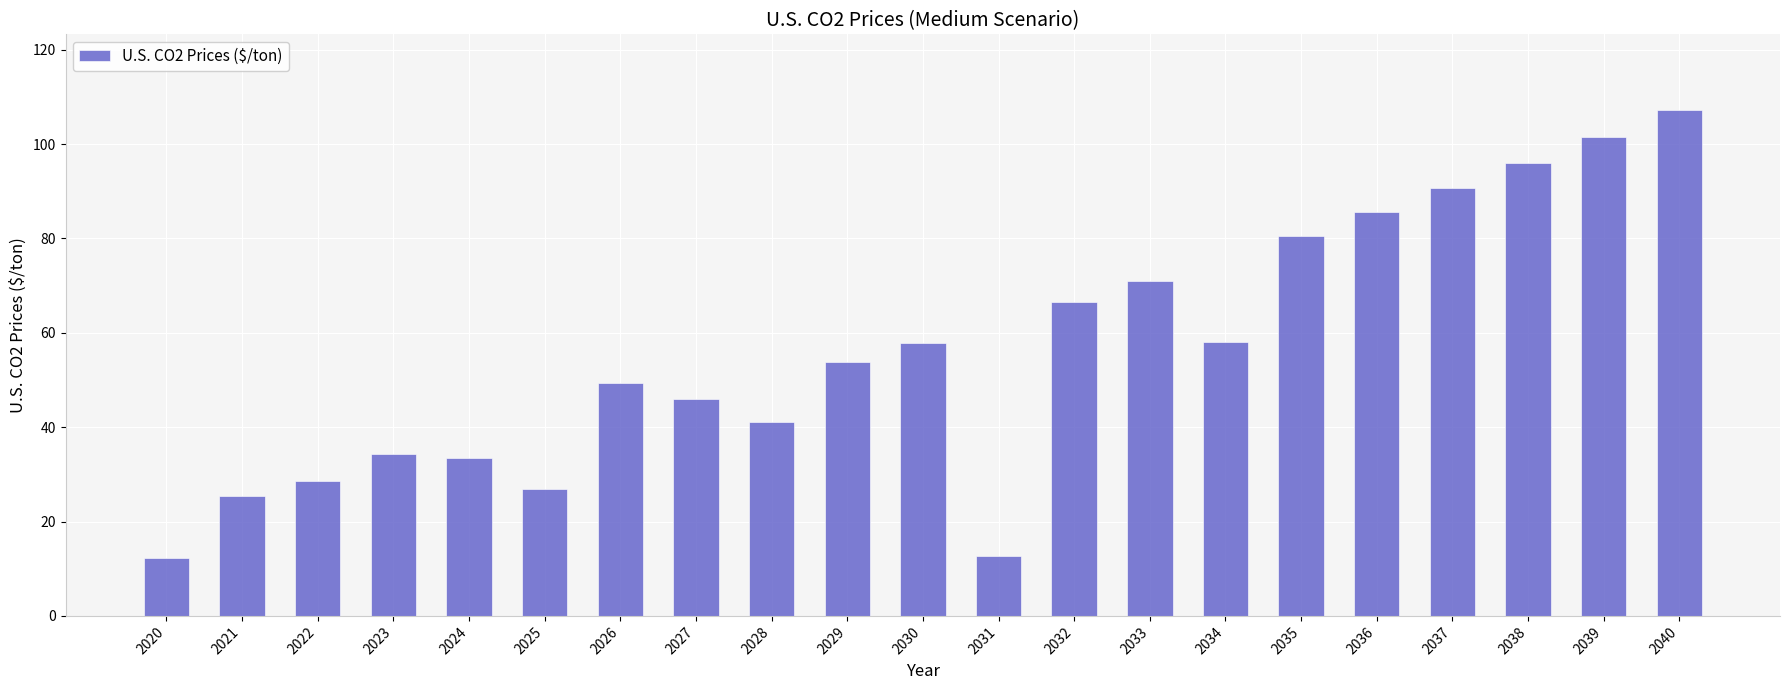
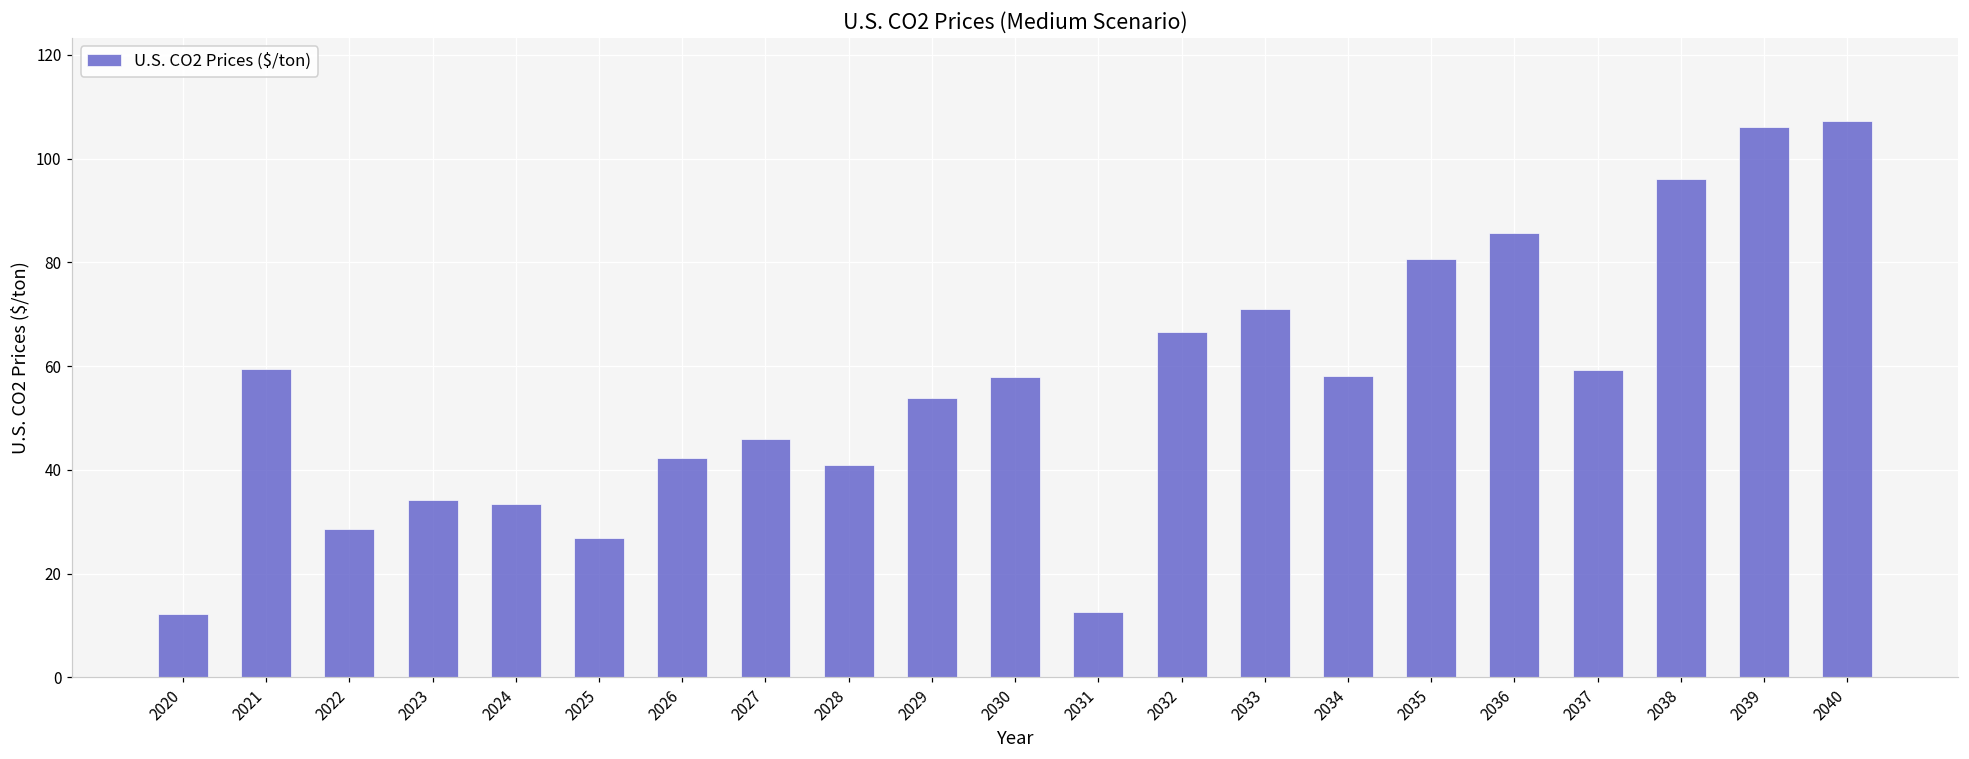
2021: 25 -> 60
2026: 49 -> 42
2037: 91 -> 59
2039: 102 -> 106
